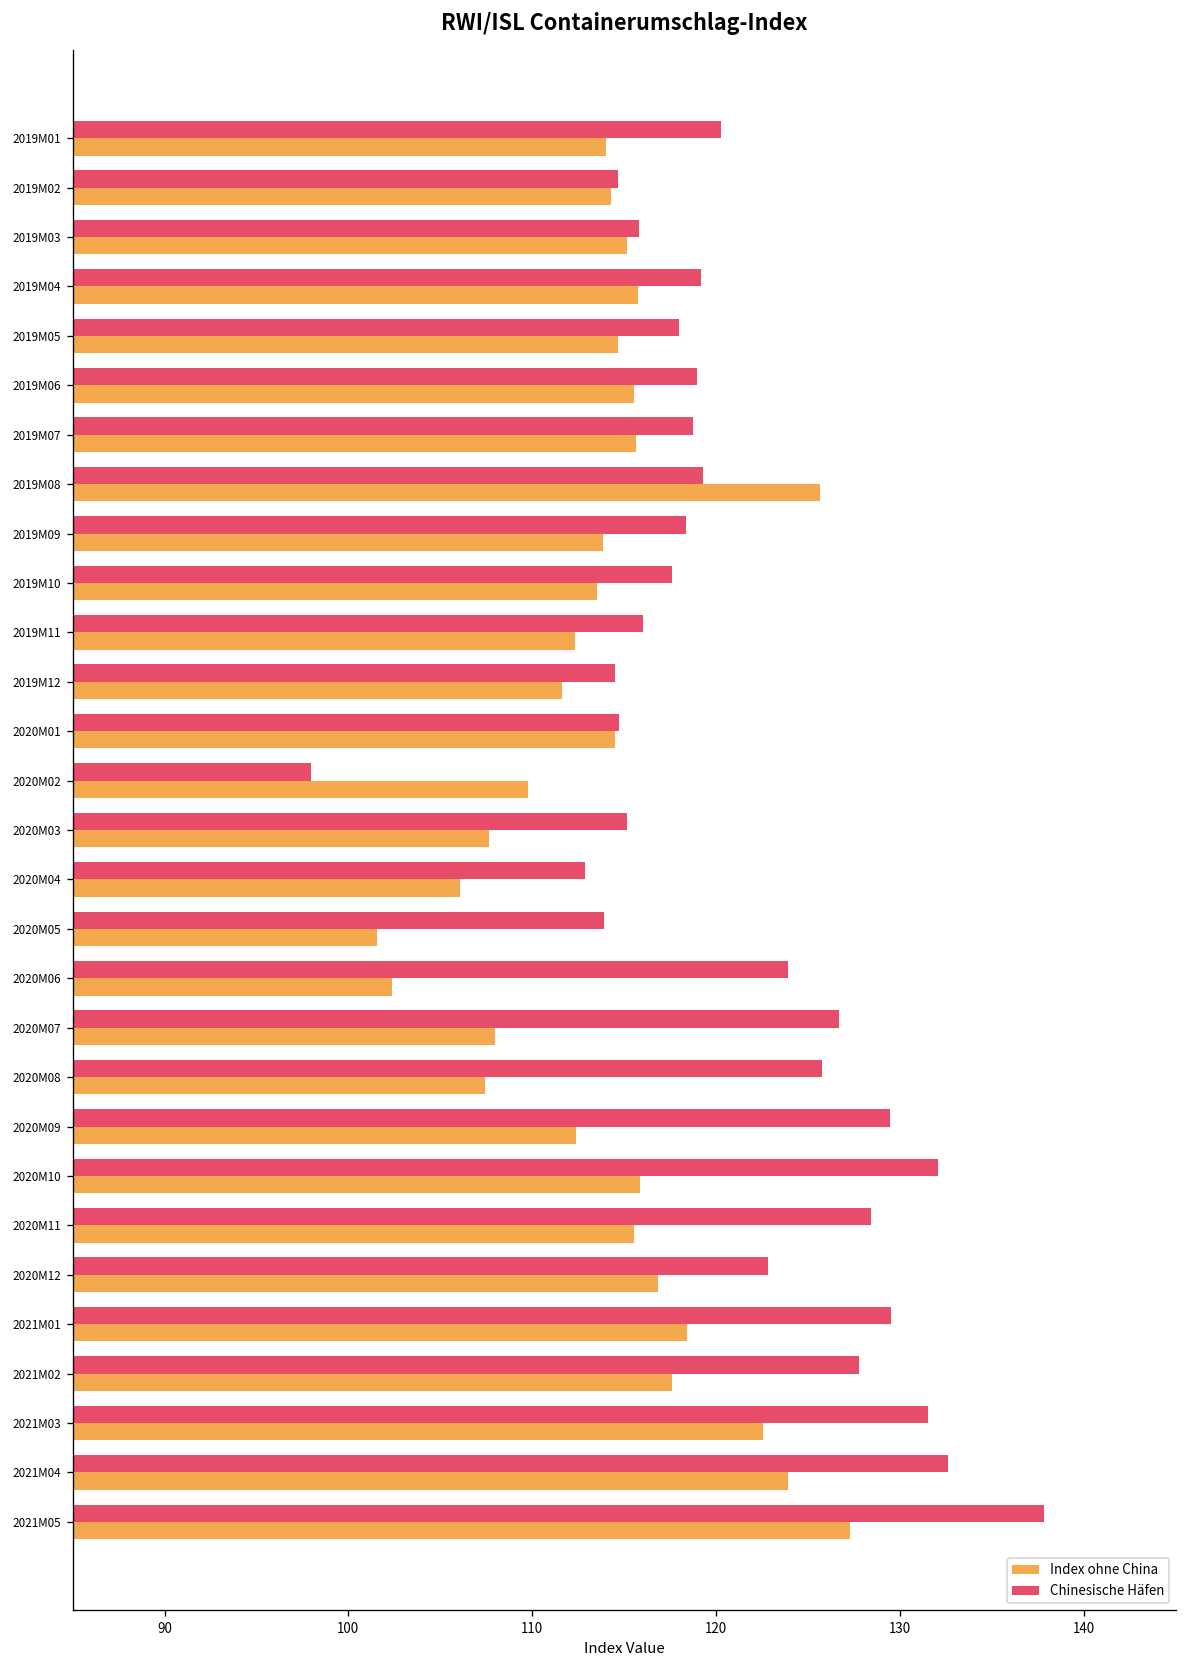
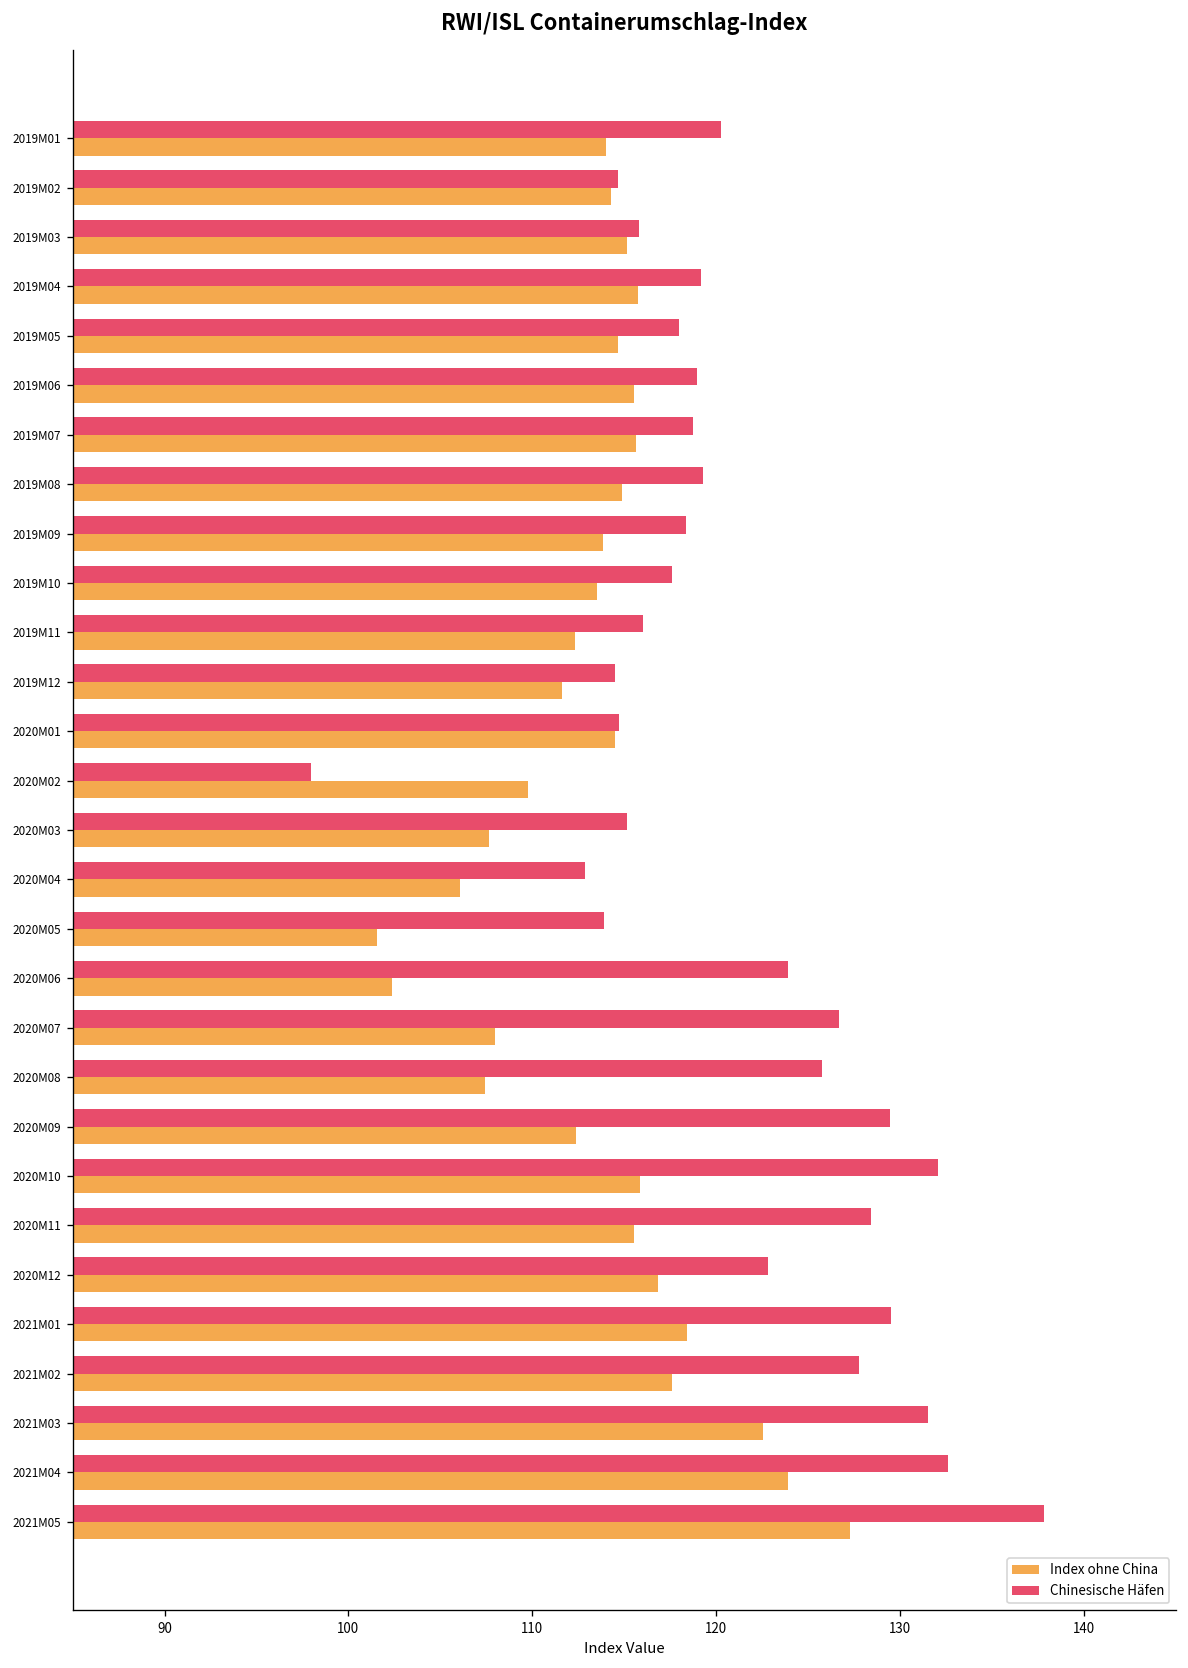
Index ohne China, 2019M08: 125.7 -> 114.9
